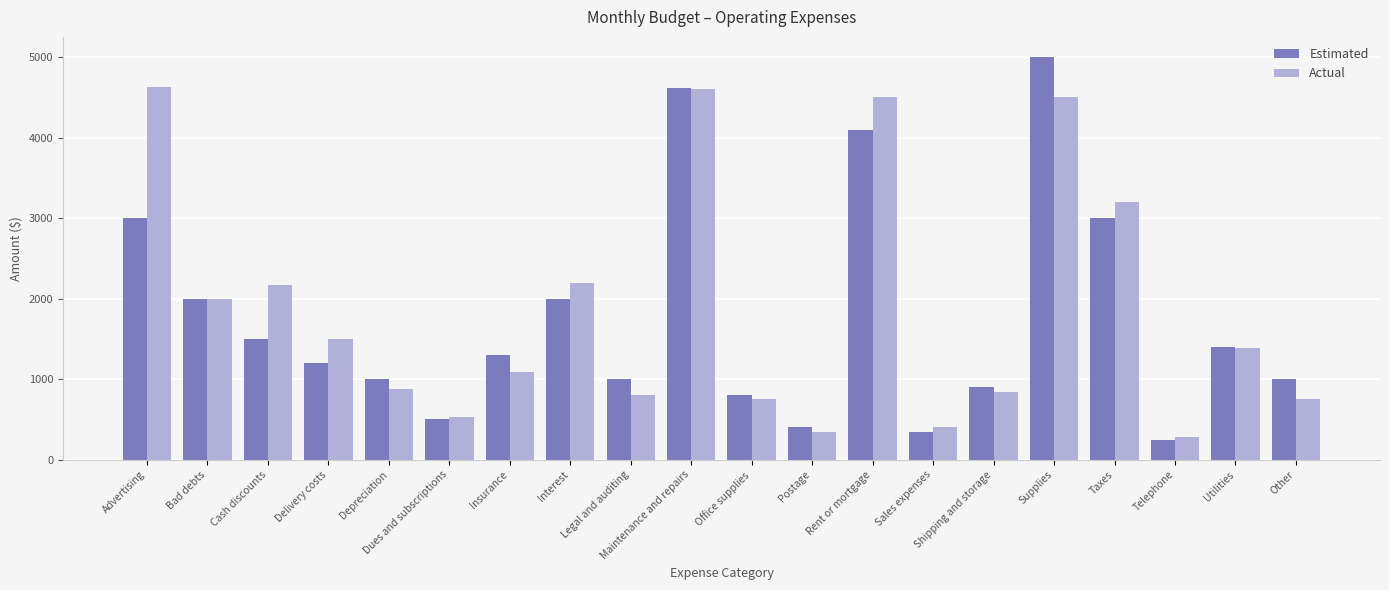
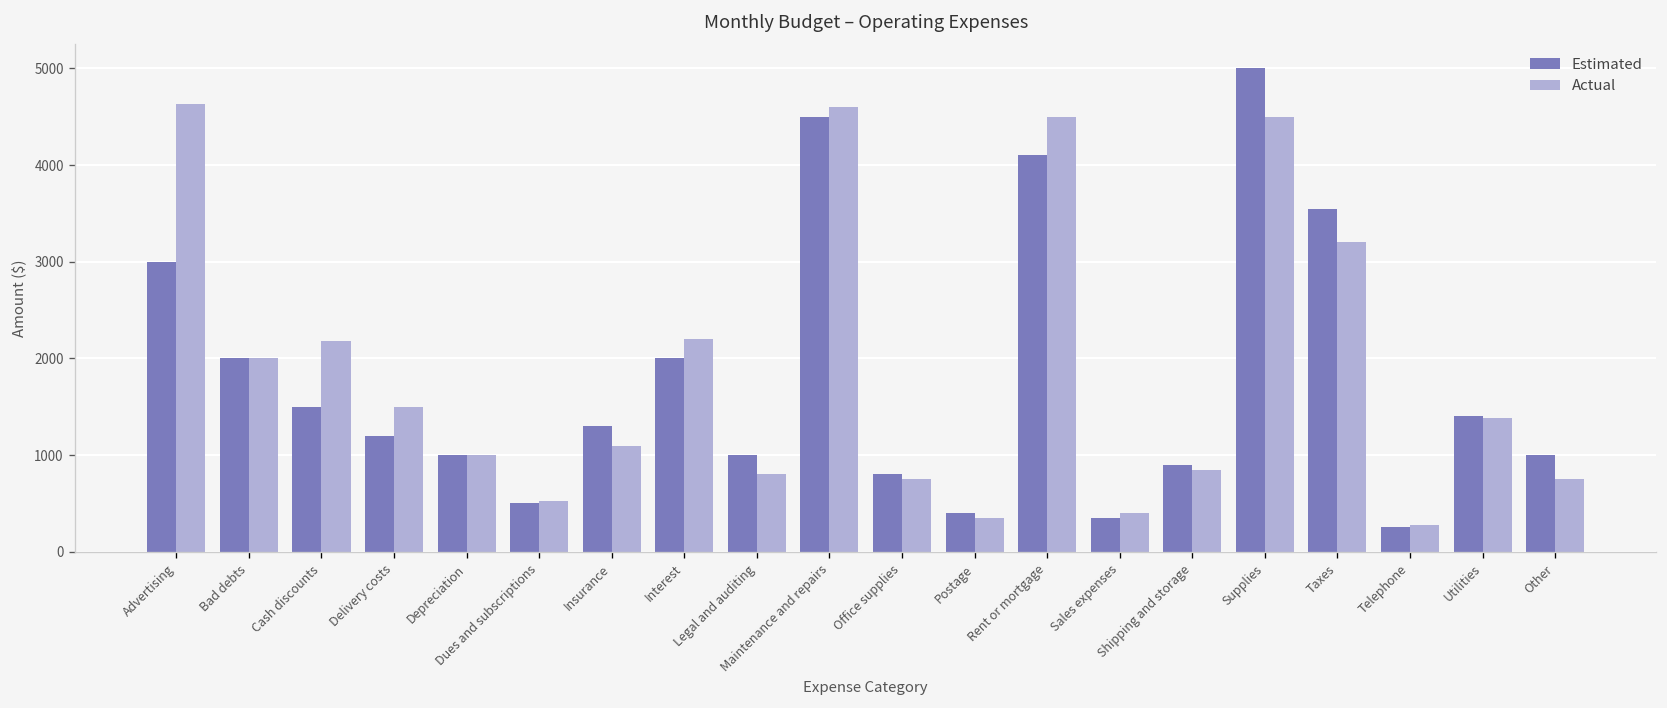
Actual, Depreciation: 900 -> 1000
Estimated, Maintenance and repairs: 4600 -> 4500
Estimated, Taxes: 3000 -> 3500
